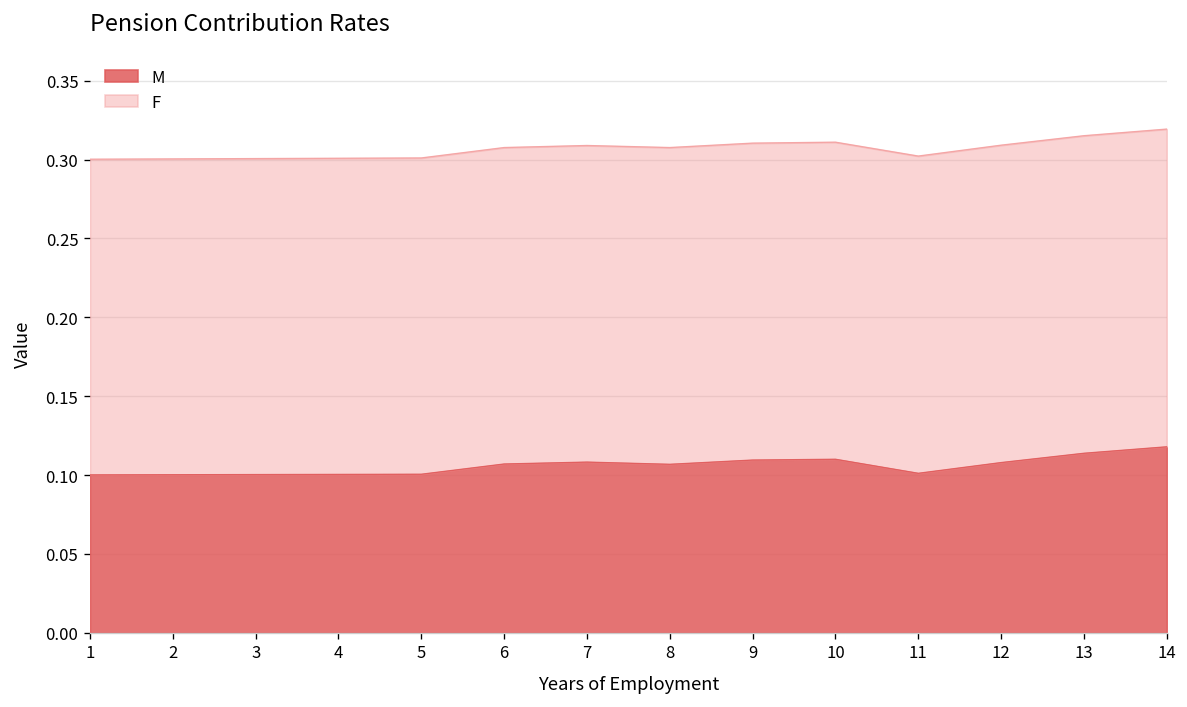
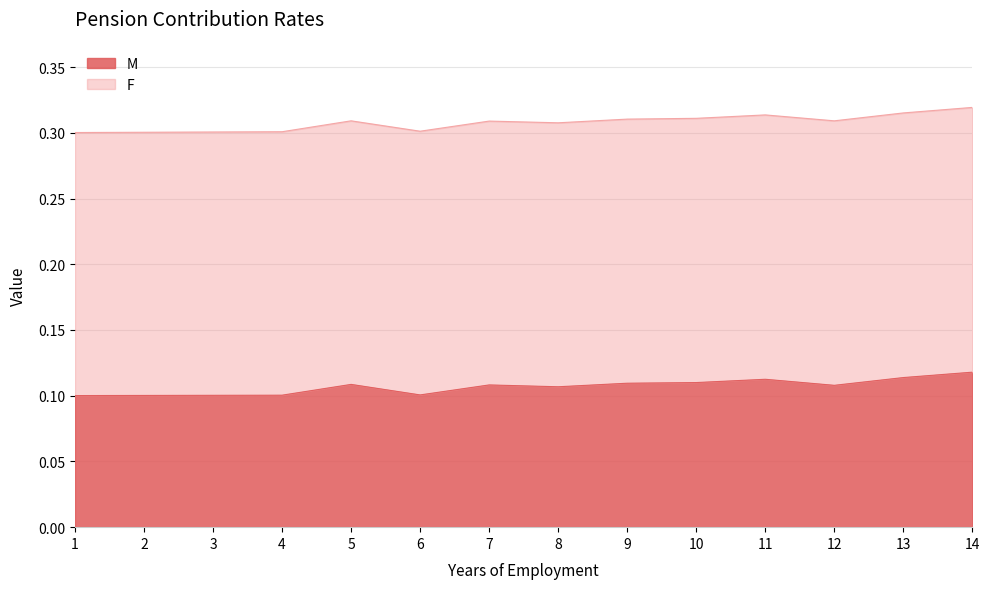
M, 5: 0.101 -> 0.109
M, 6: 0.107 -> 0.101
M, 11: 0.101 -> 0.113
